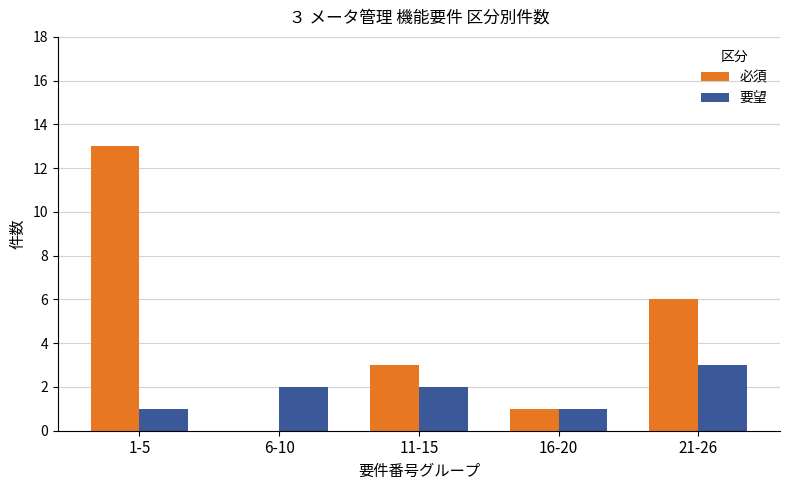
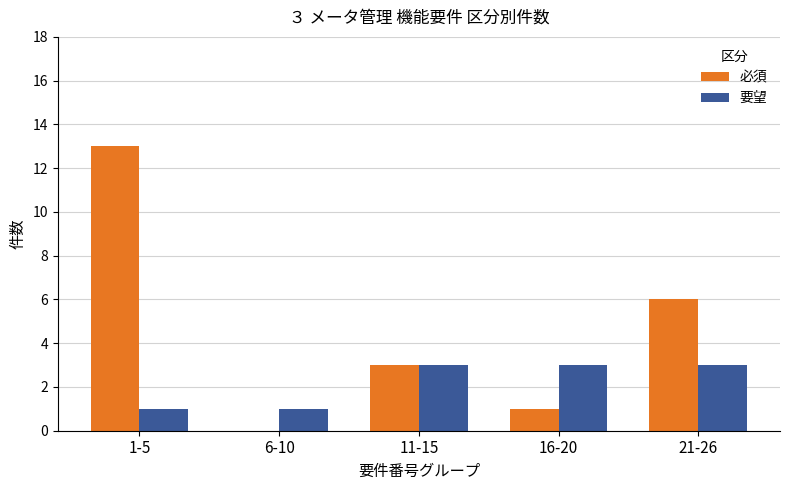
要望, 6-10: 2 -> 1
要望, 11-15: 2 -> 3
要望, 16-20: 1 -> 3
